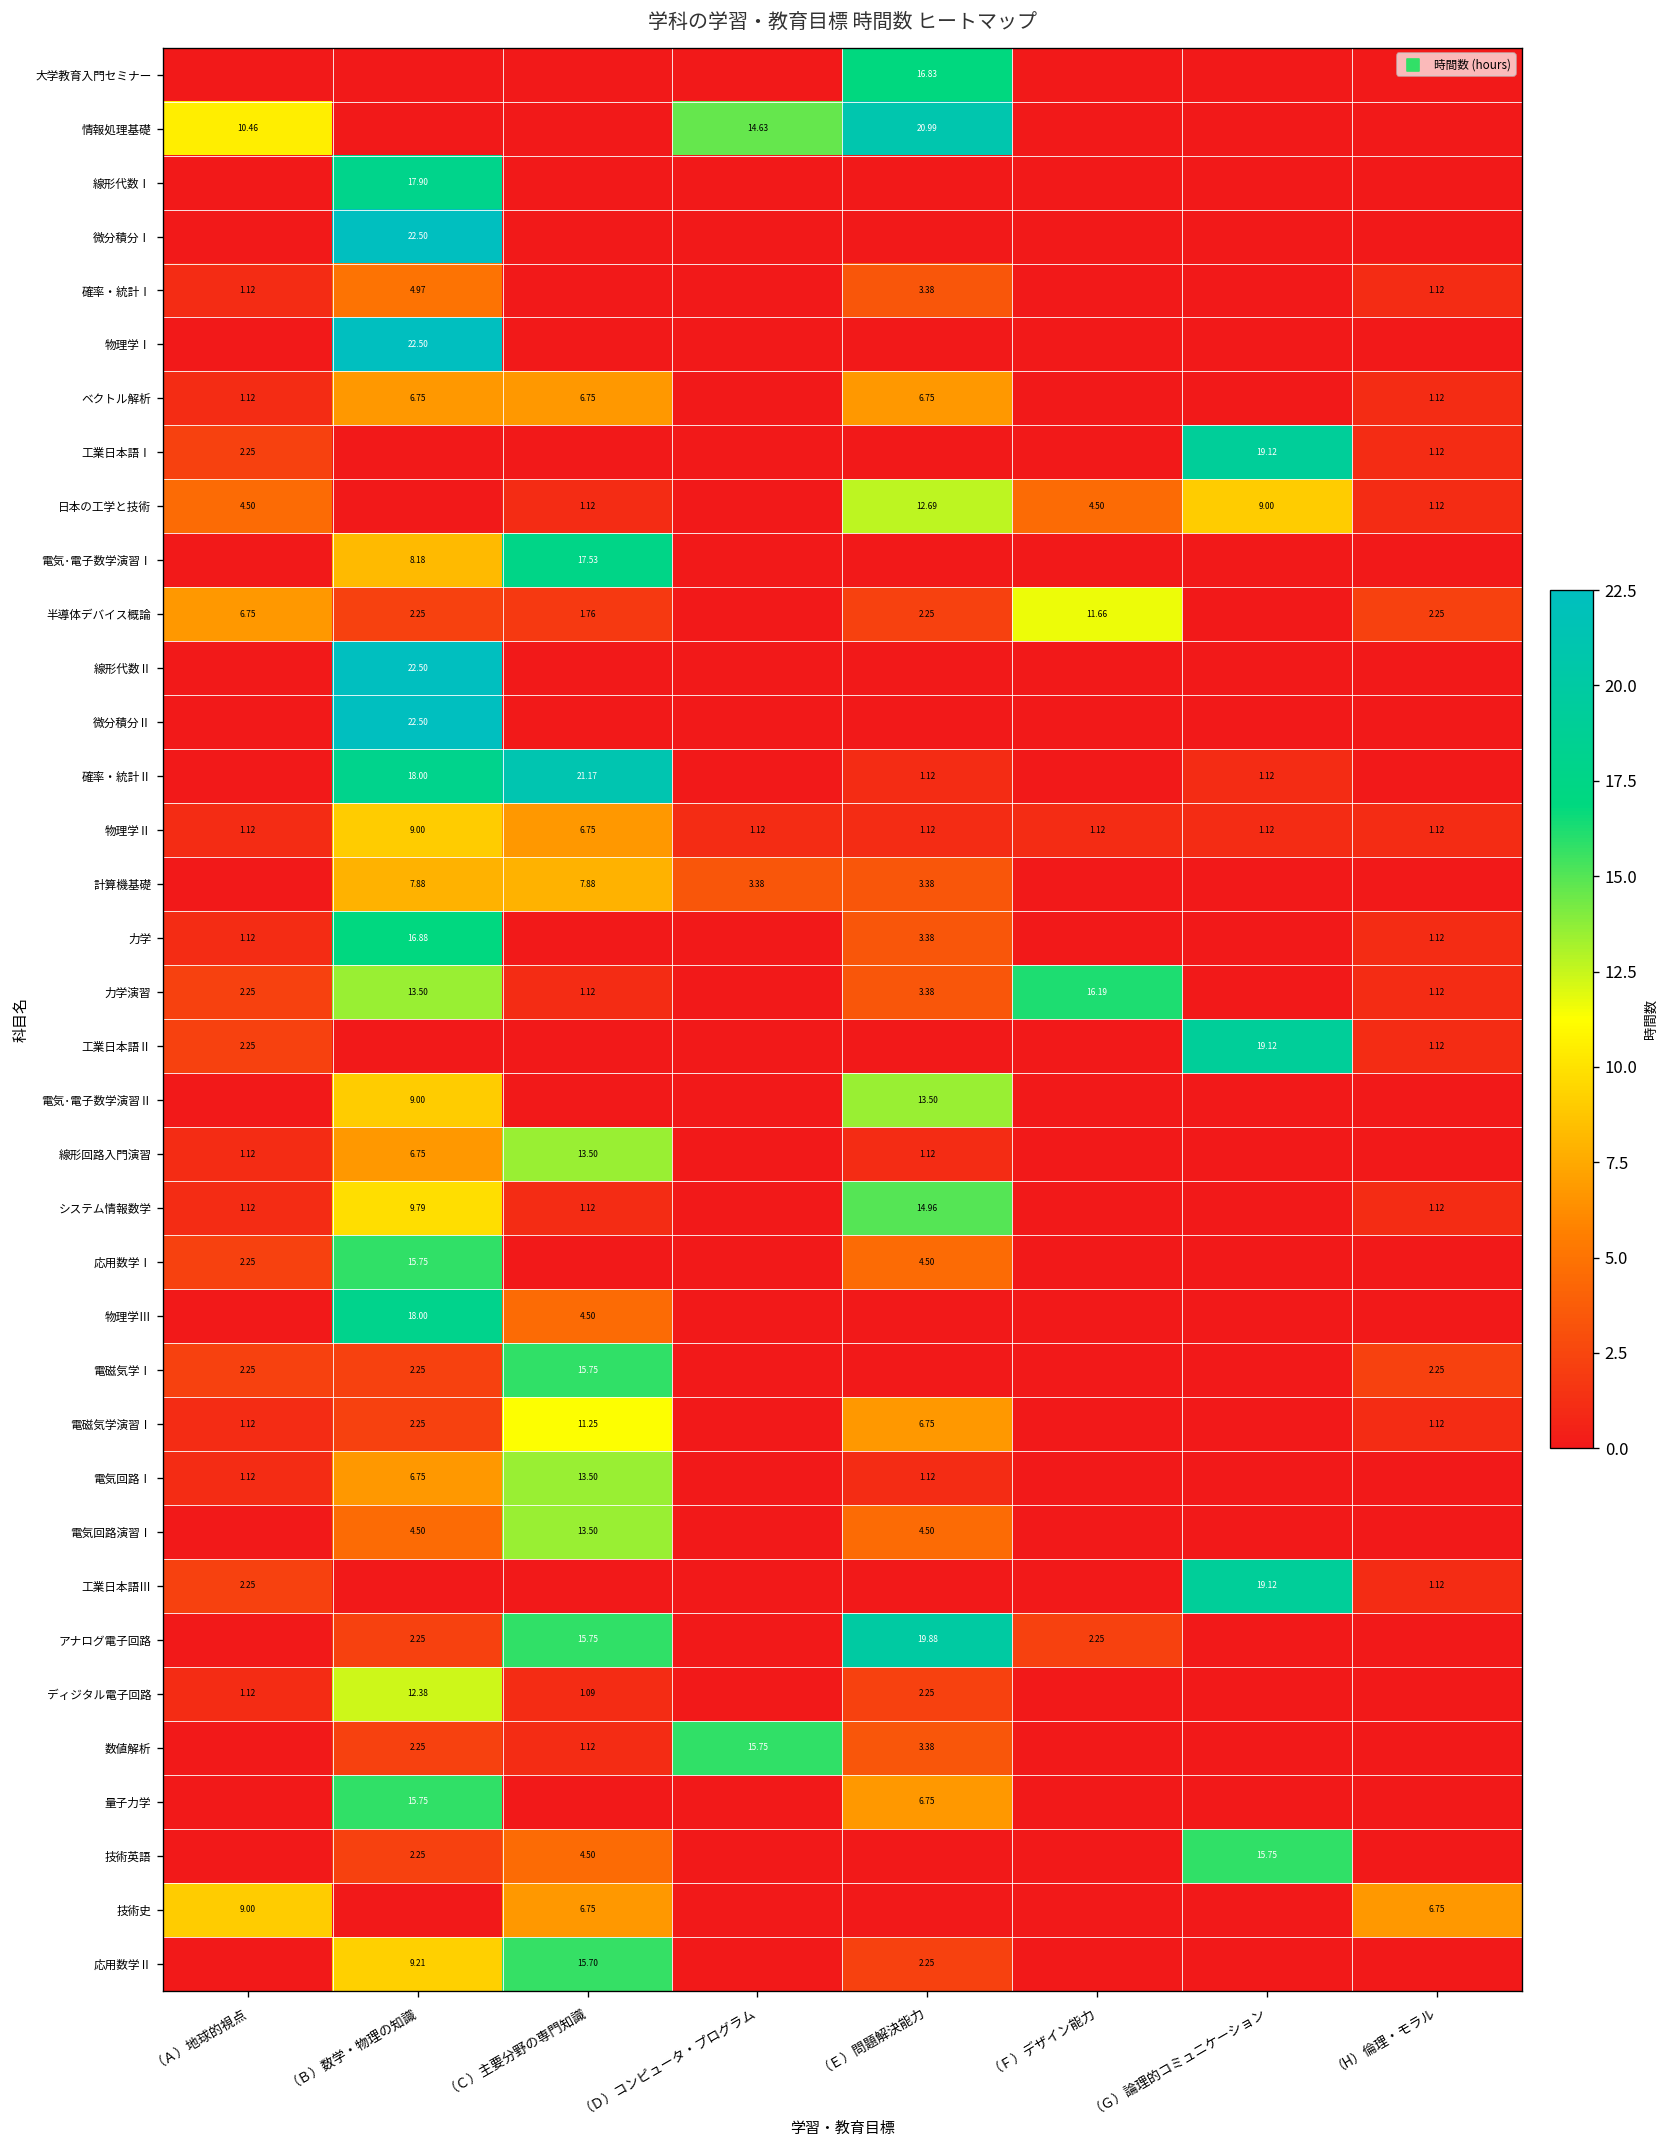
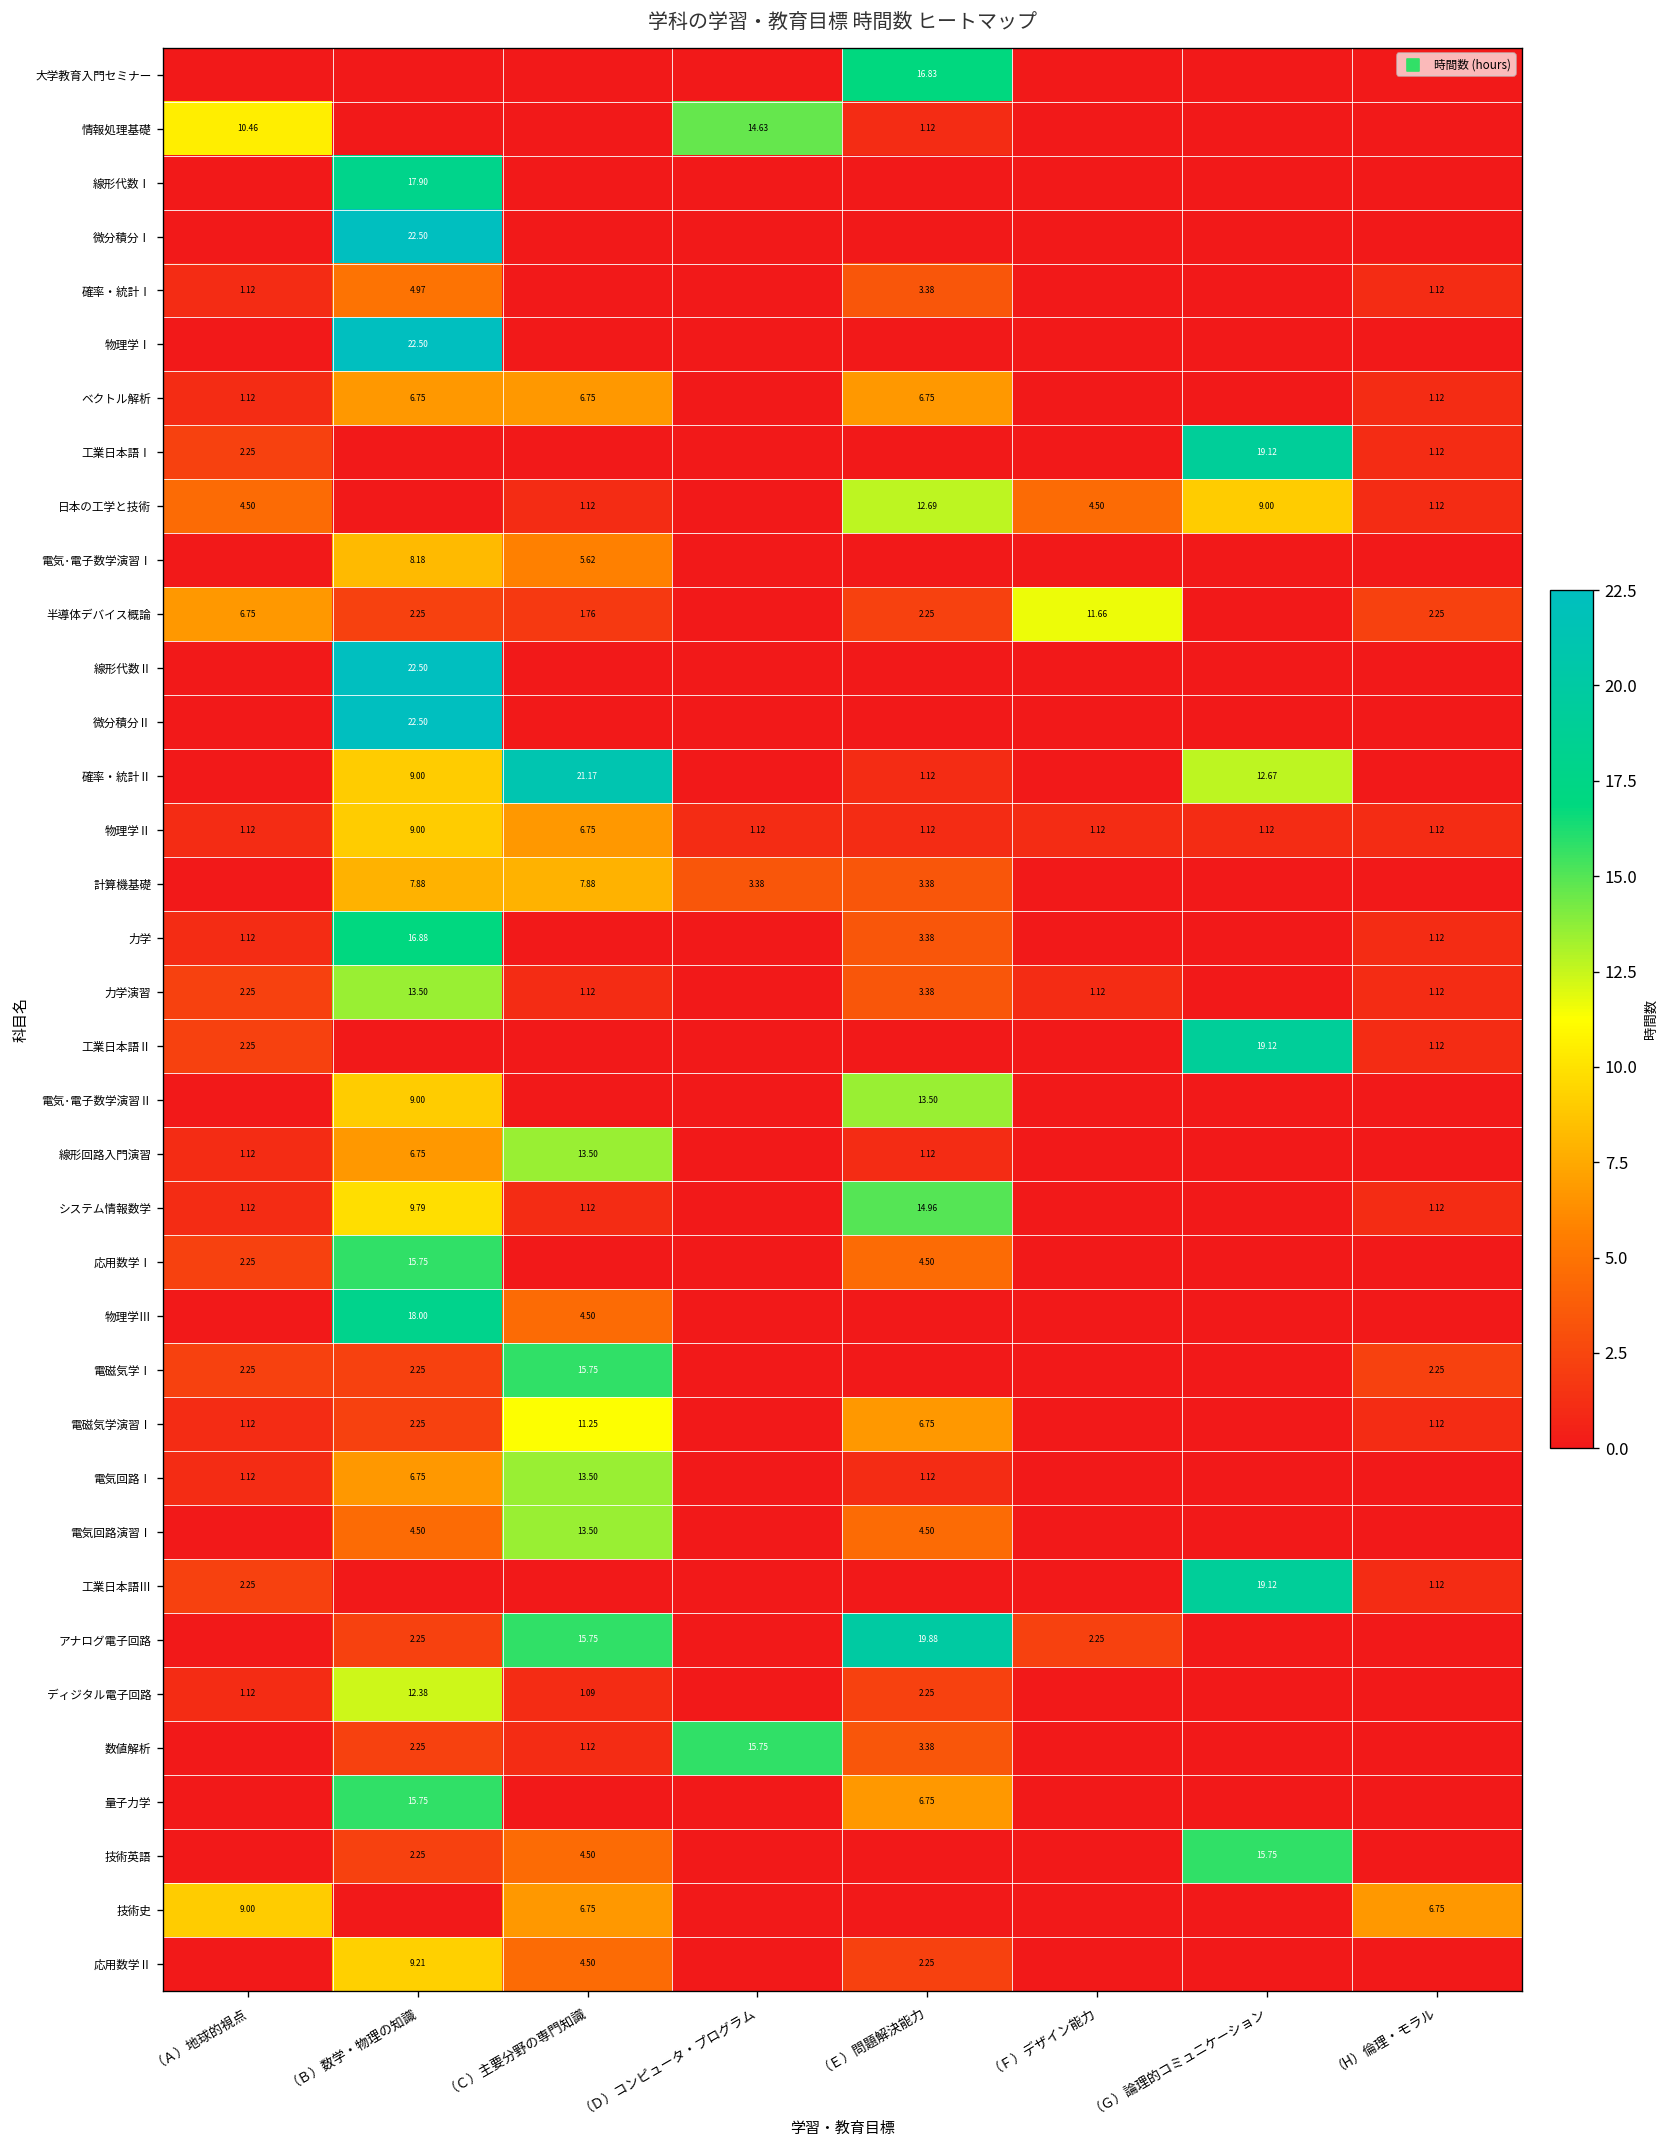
情報処理基礎, （Ｅ）問題解決能力: 20.99 -> 1.12
電気･電子数学演習Ⅰ, （Ｃ）主要分野の専門知識: 17.53 -> 5.62
確率・統計Ⅱ, （Ｂ）数学・物理の知識: 18.00 -> 9.00
確率・統計Ⅱ, （Ｇ）論理的コミュニケーション: 1.12 -> 12.67
力学演習, （Ｆ）デザイン能力: 16.19 -> 1.12
応用数学Ⅱ, （Ｃ）主要分野の専門知識: 15.70 -> 4.50
